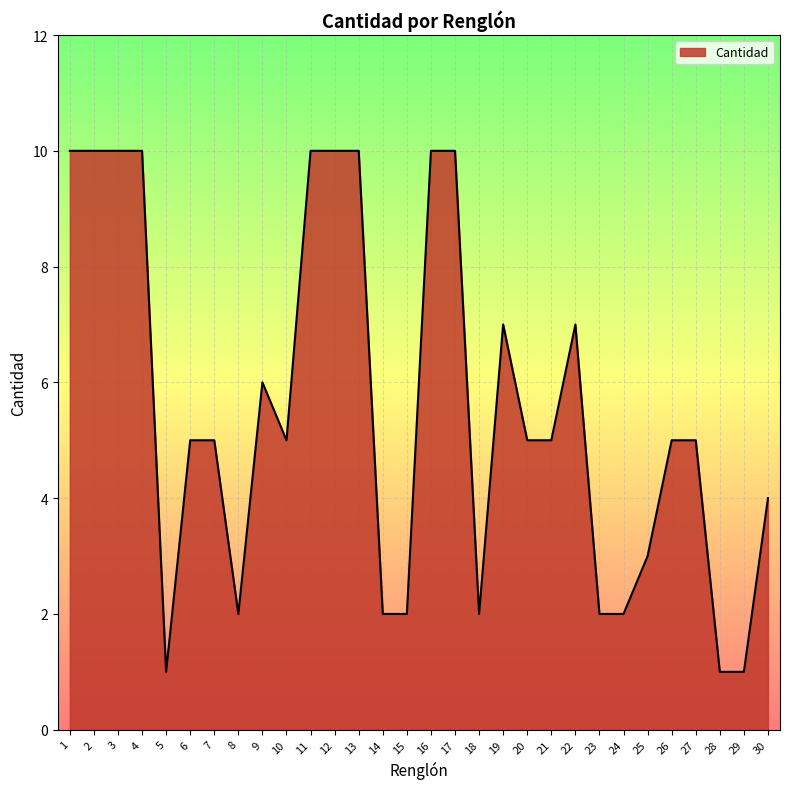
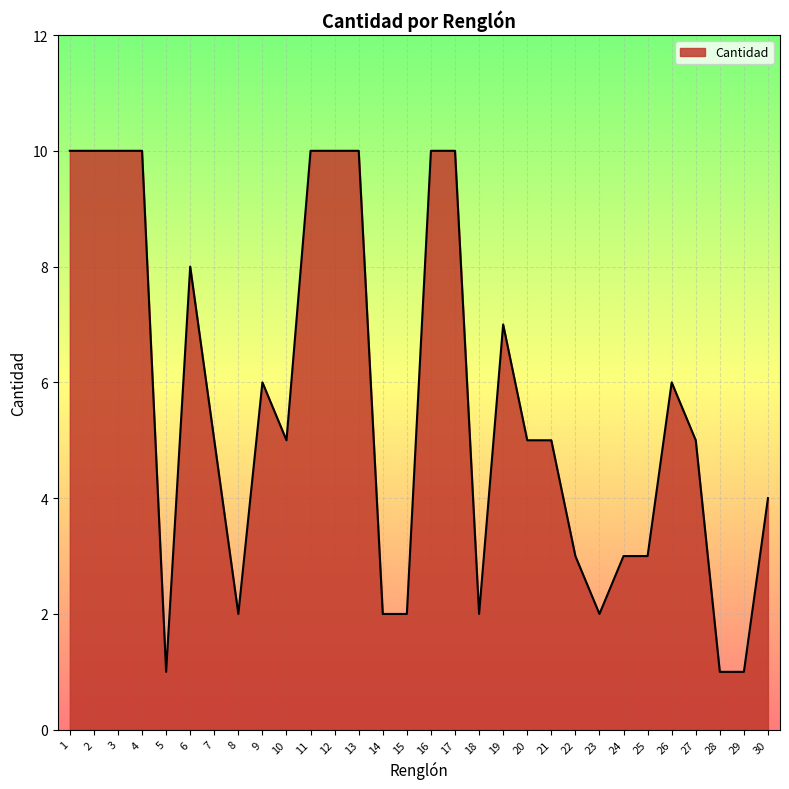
6: 5 -> 8
22: 7 -> 3
24: 2 -> 3
26: 5 -> 6
